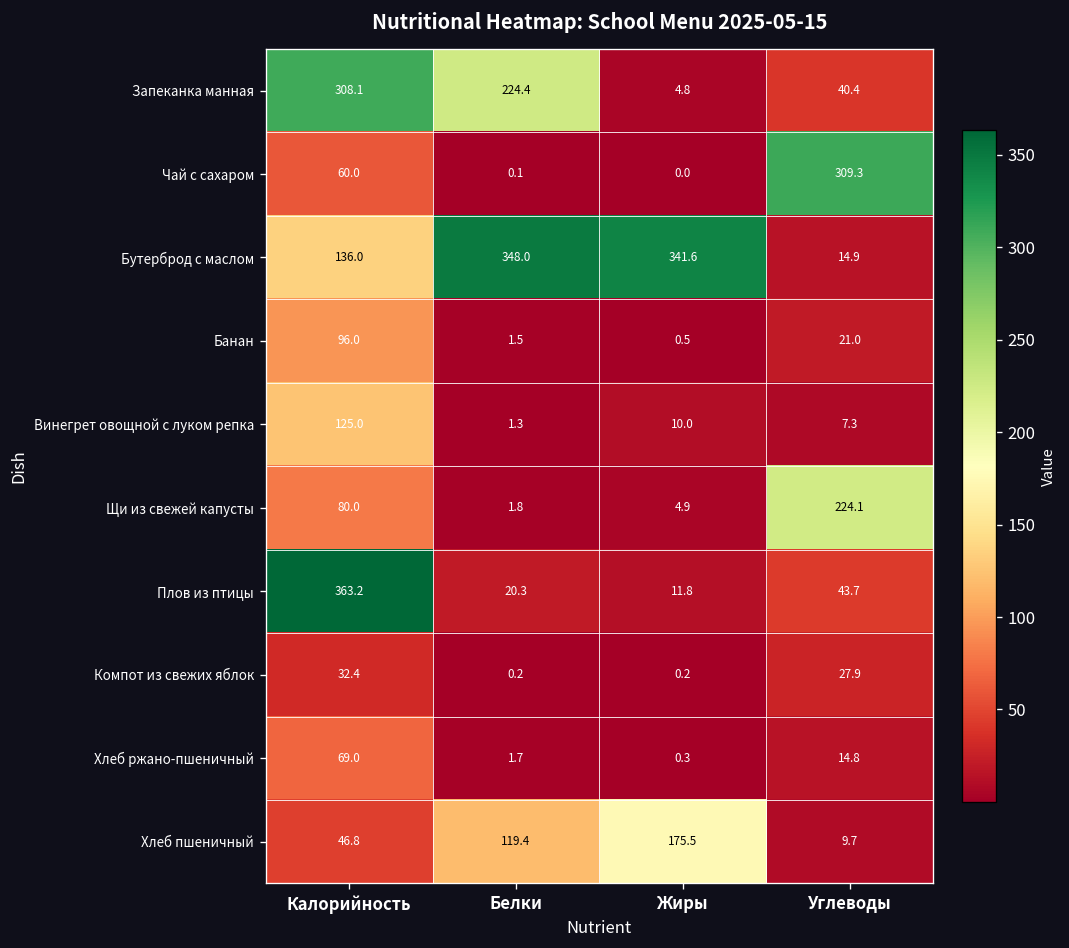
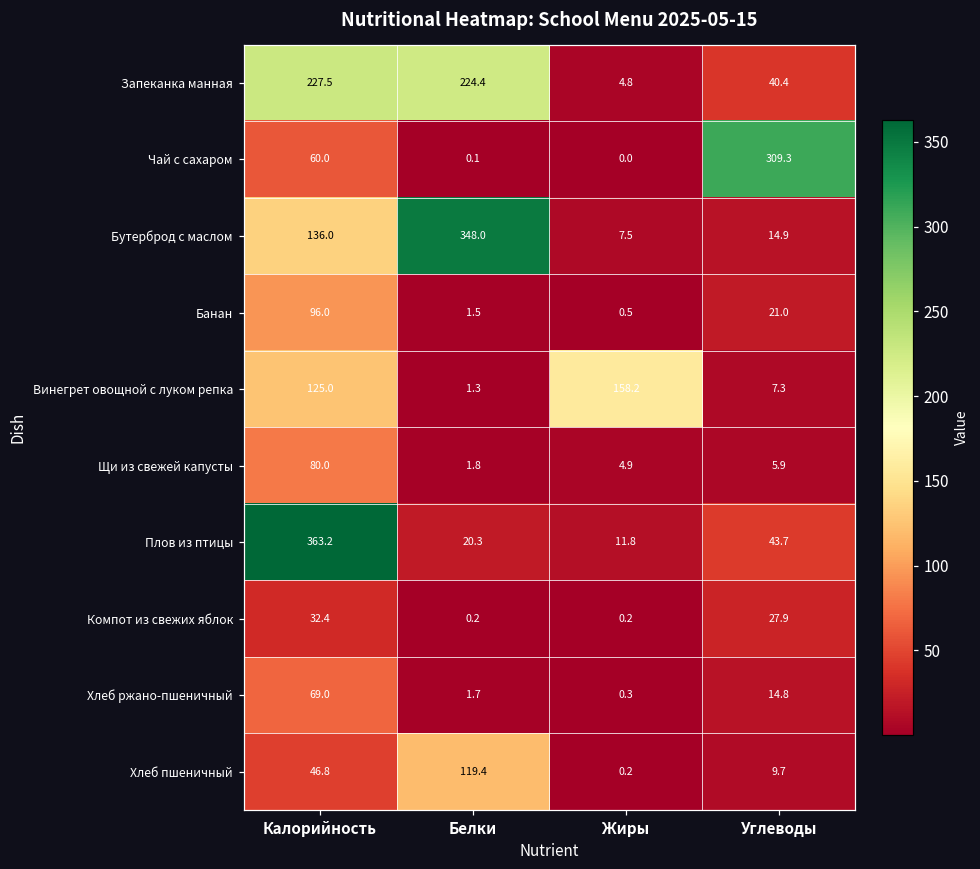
Запеканка манная, Калорийность: 308.1 -> 227.5
Бутерброд с маслом, Жиры: 341.6 -> 7.5
Винегрет овощной с луком репка, Жиры: 10.0 -> 158.2
Щи из свежей капусты, Углеводы: 224.1 -> 5.9
Хлеб пшеничный, Жиры: 175.5 -> 0.2
